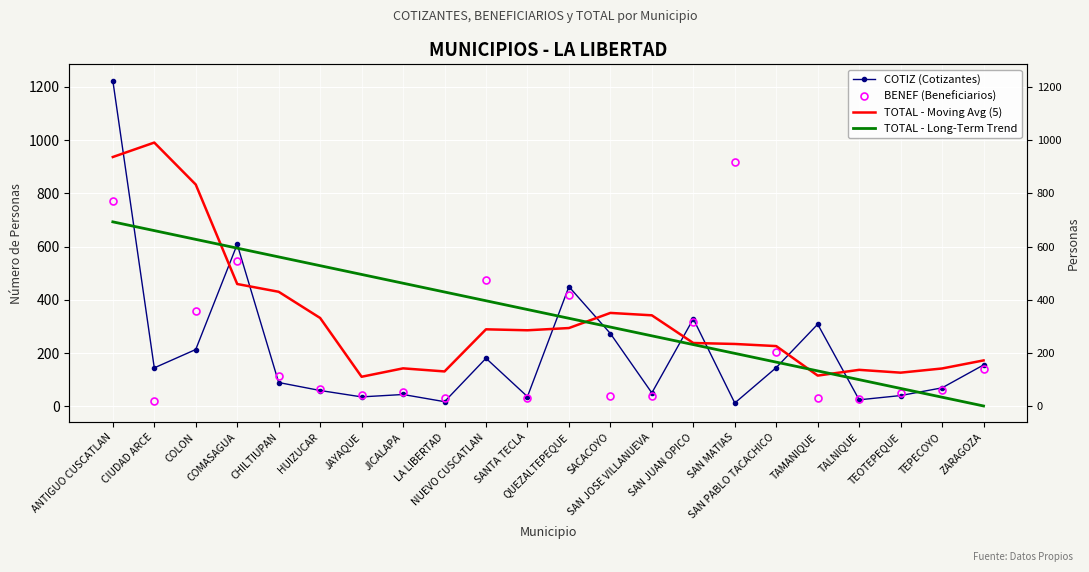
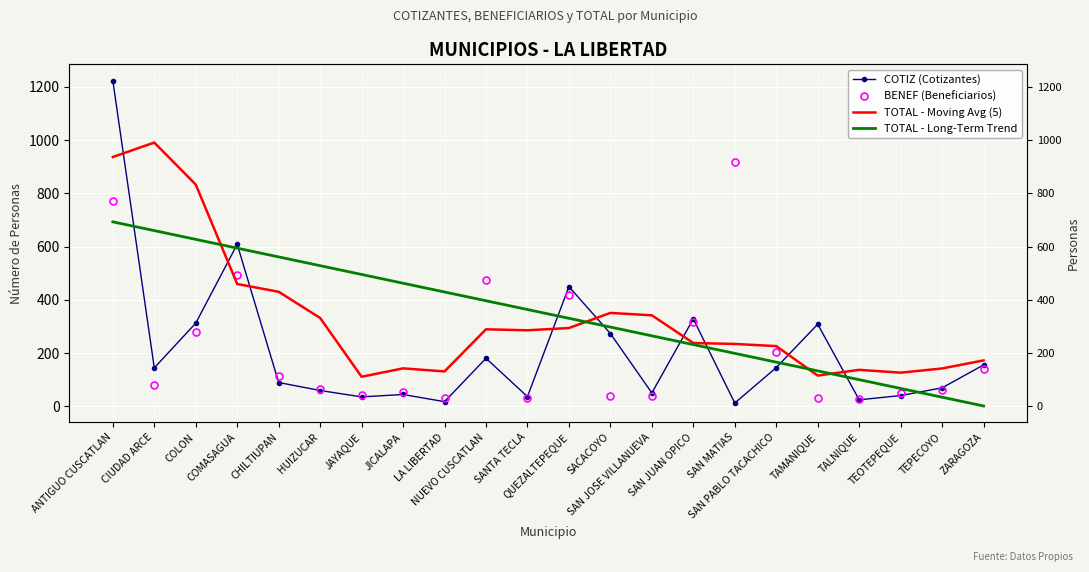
BENEF (Beneficiarios), CIUDAD ARCE: 20 -> 80
COTIZ (Cotizantes), COLON: 210 -> 310
BENEF (Beneficiarios), COLON: 360 -> 280
BENEF (Beneficiarios), COMASAGUA: 550 -> 490
